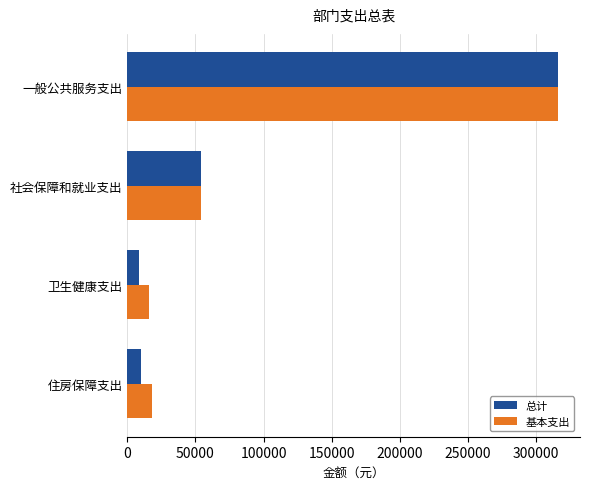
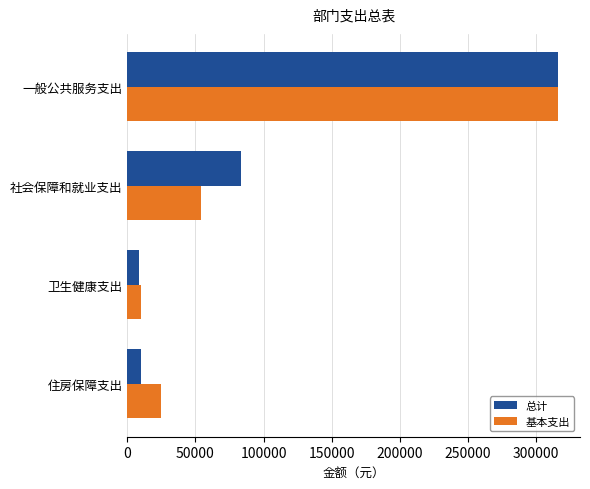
总计, 社会保障和就业支出: 54000 -> 83000
基本支出, 卫生健康支出: 16000 -> 10000
基本支出, 住房保障支出: 18000 -> 25000
